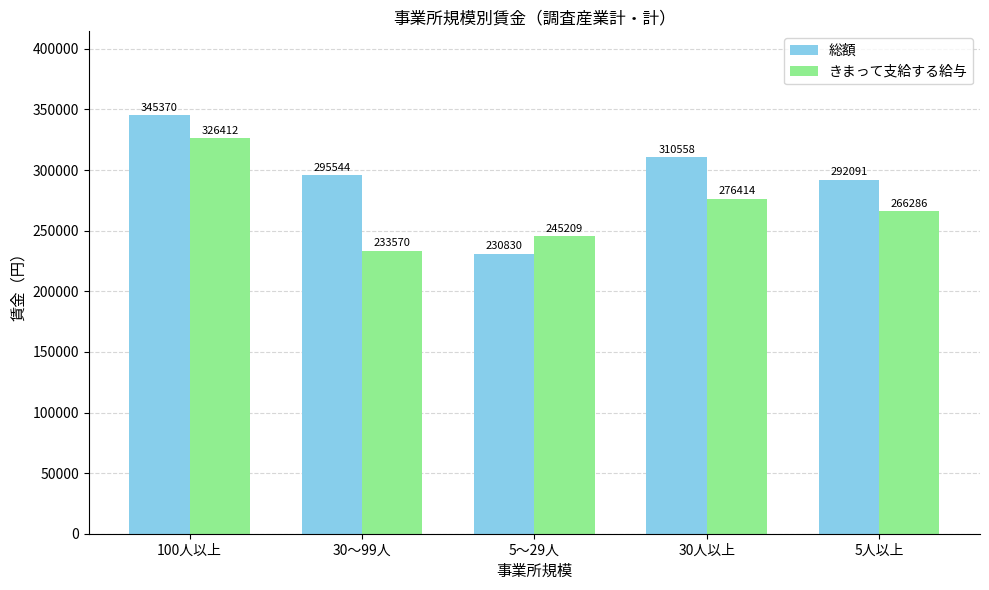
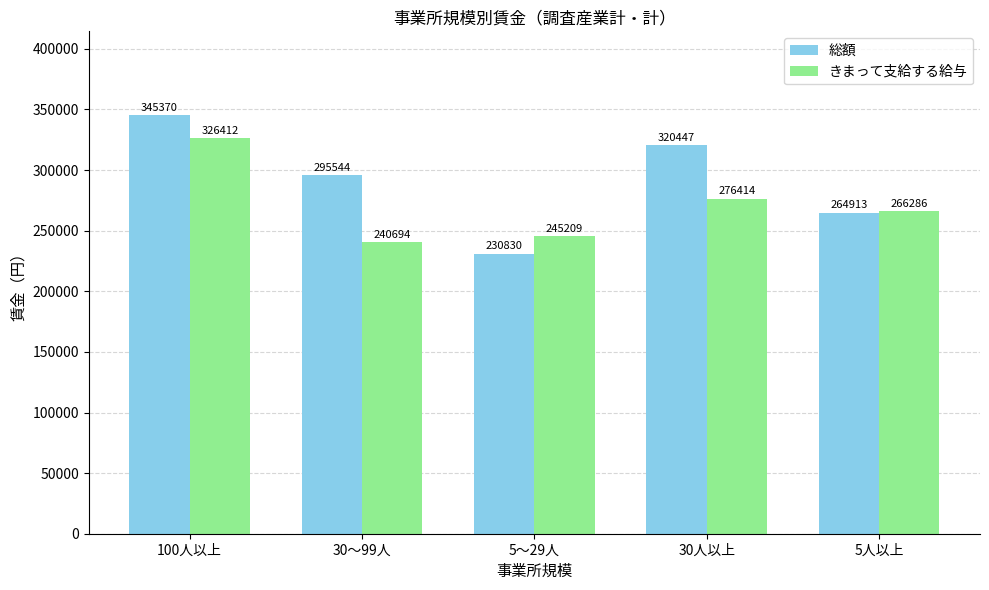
きまって支給する給与, 30～99人: 233570 -> 240694
総額, 30人以上: 310558 -> 320447
総額, 5人以上: 292091 -> 264913
